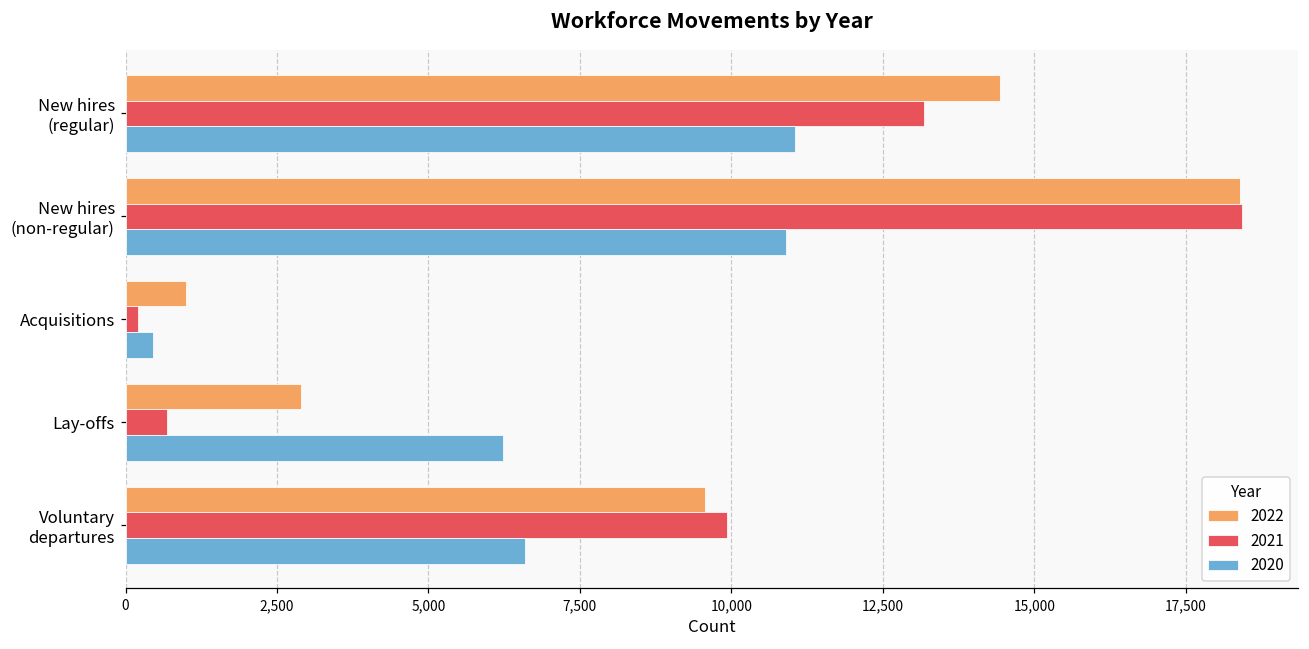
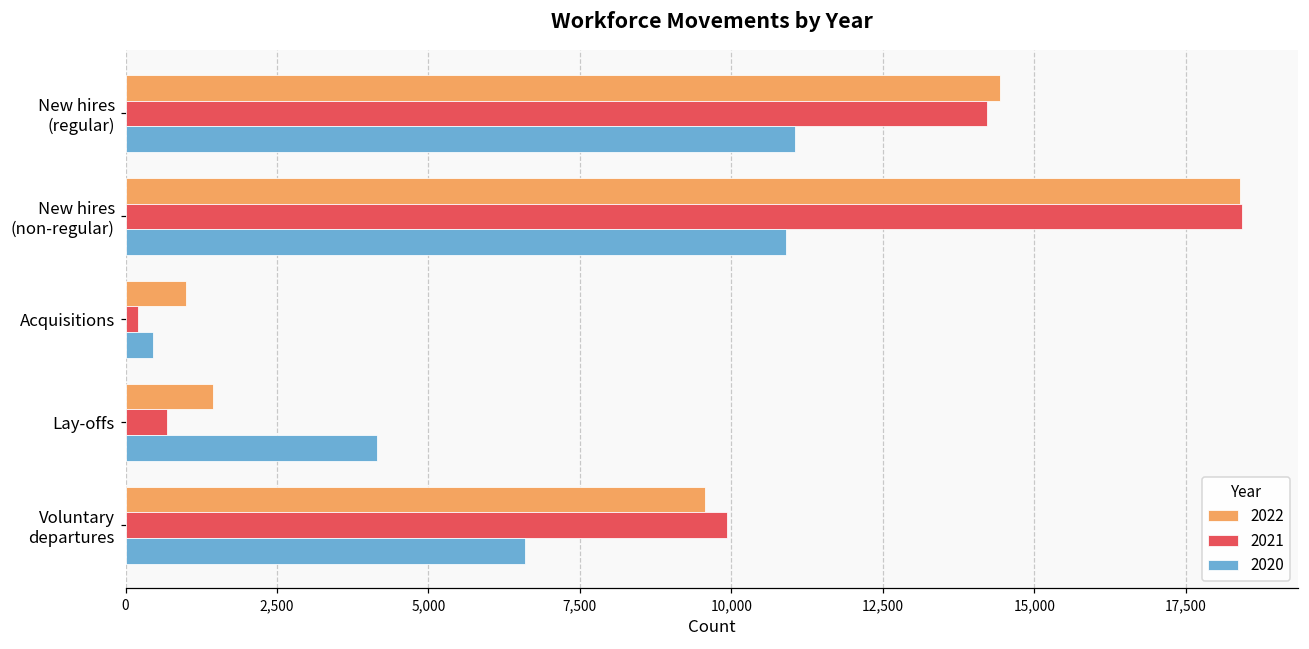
2021, New hires (regular): 13,200 -> 14,200
2022, Lay-offs: 2,900 -> 1,400
2020, Lay-offs: 6,200 -> 4,200
